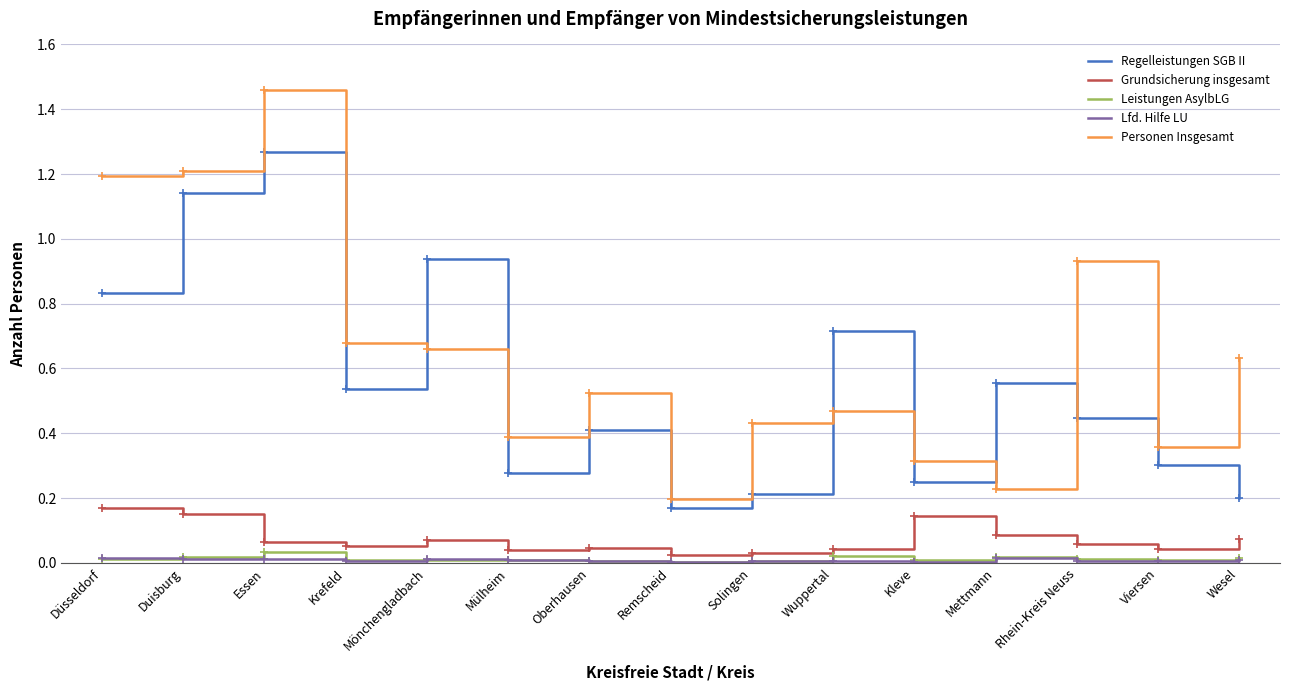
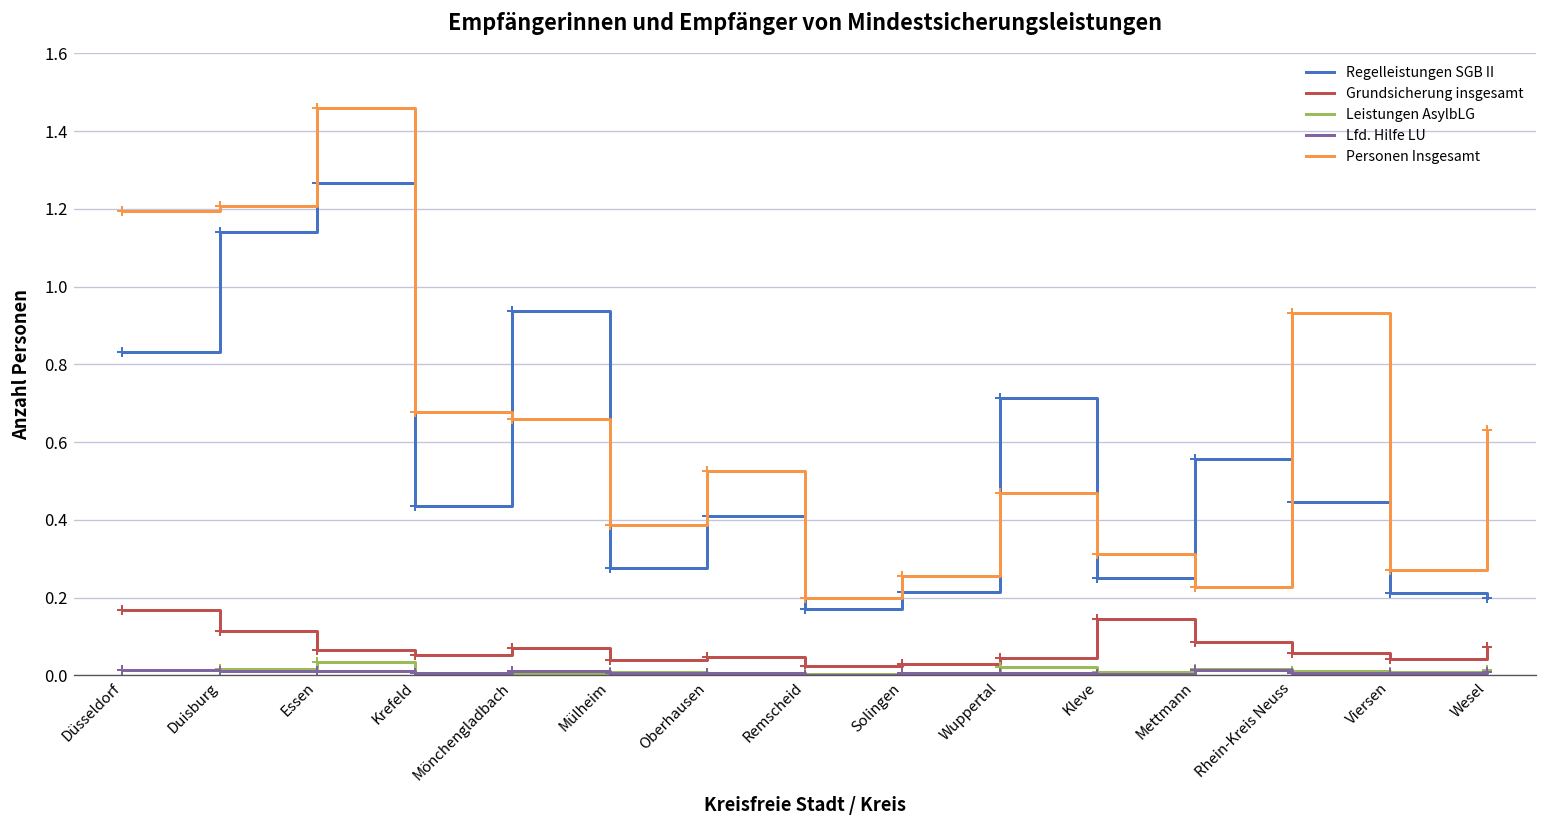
Grundsicherung insgesamt, Duisburg: 0.15 -> 0.11
Regelleistungen SGB II, Krefeld: 0.54 -> 0.43
Personen Insgesamt, Solingen: 0.43 -> 0.25
Regelleistungen SGB II, Viersen: 0.30 -> 0.21
Personen Insgesamt, Viersen: 0.36 -> 0.27
